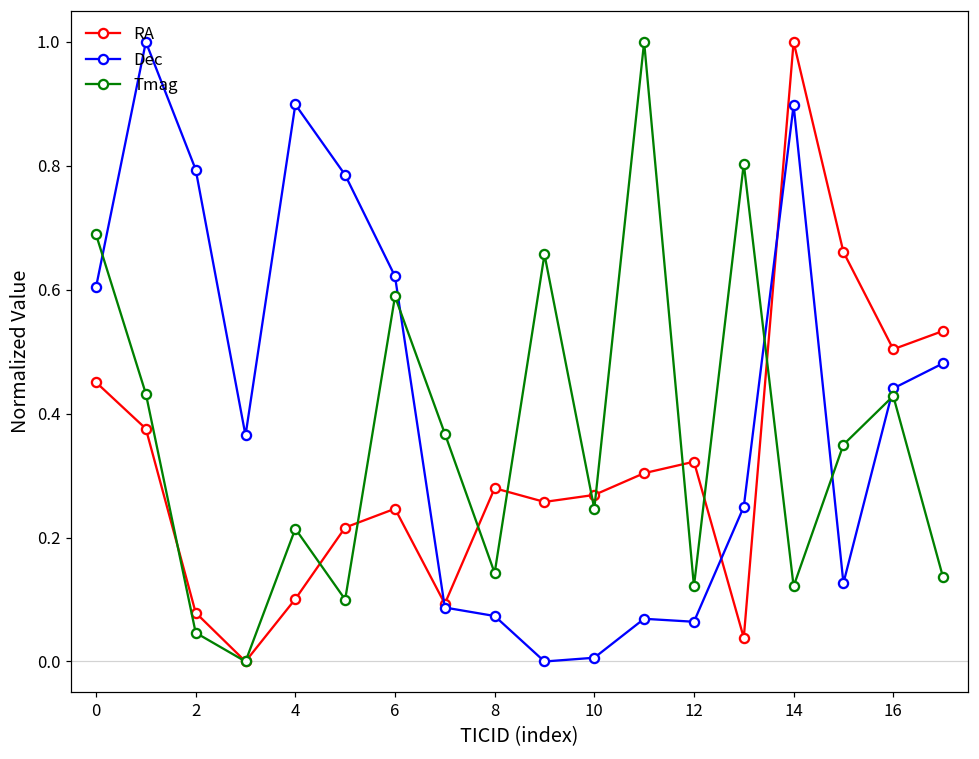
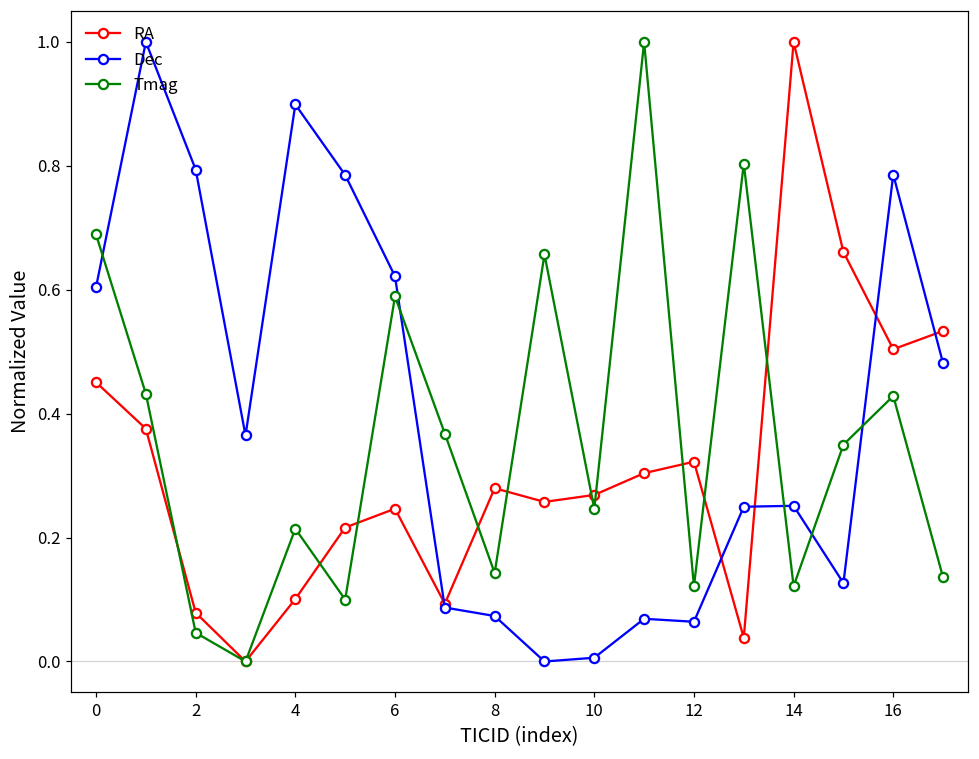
Dec, 14: 0.90 -> 0.25
Dec, 16: 0.44 -> 0.79
